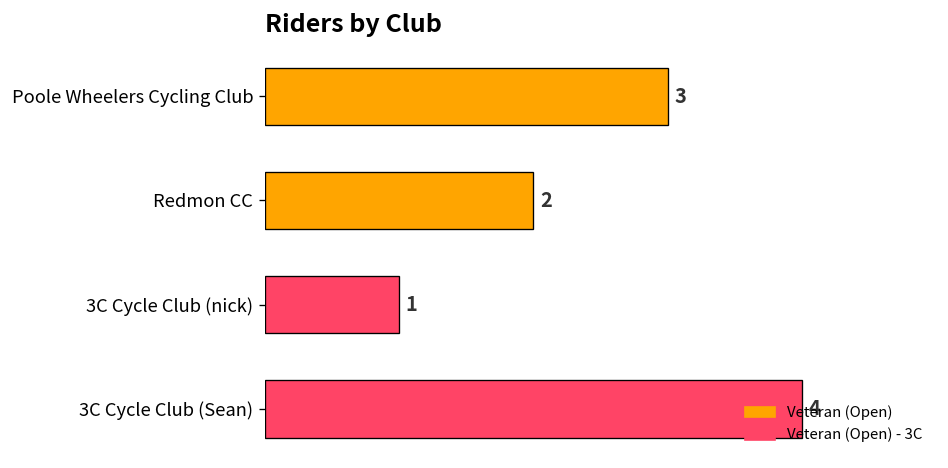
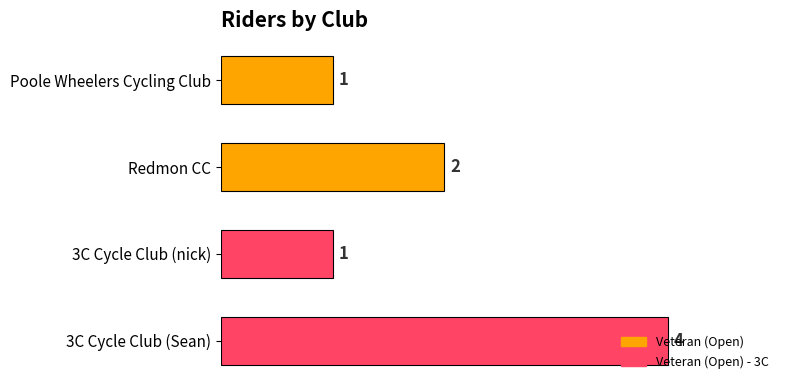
Poole Wheelers Cycling Club: 3 -> 1
